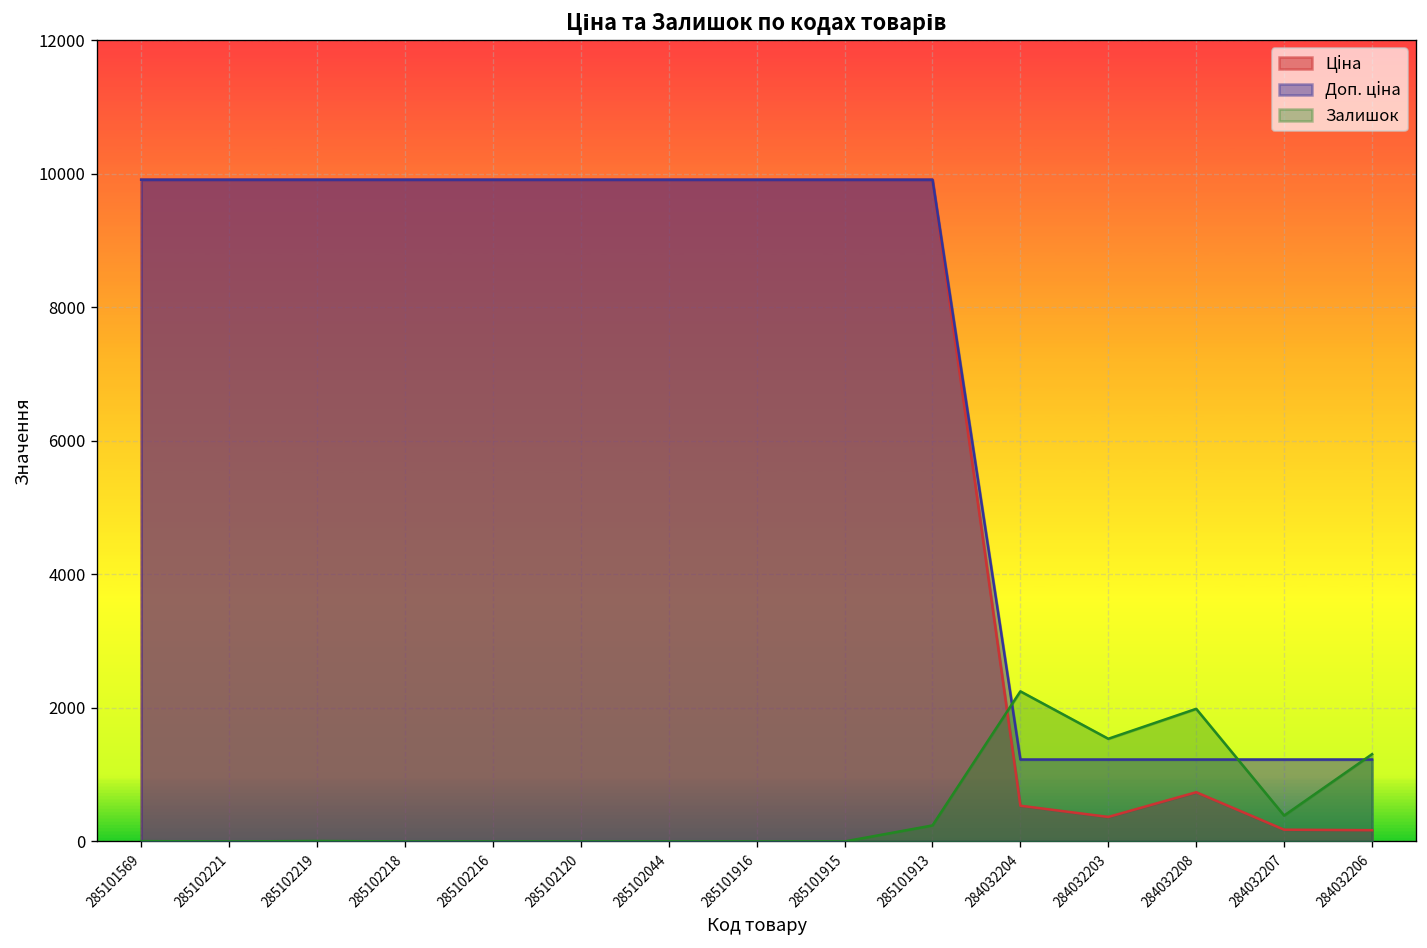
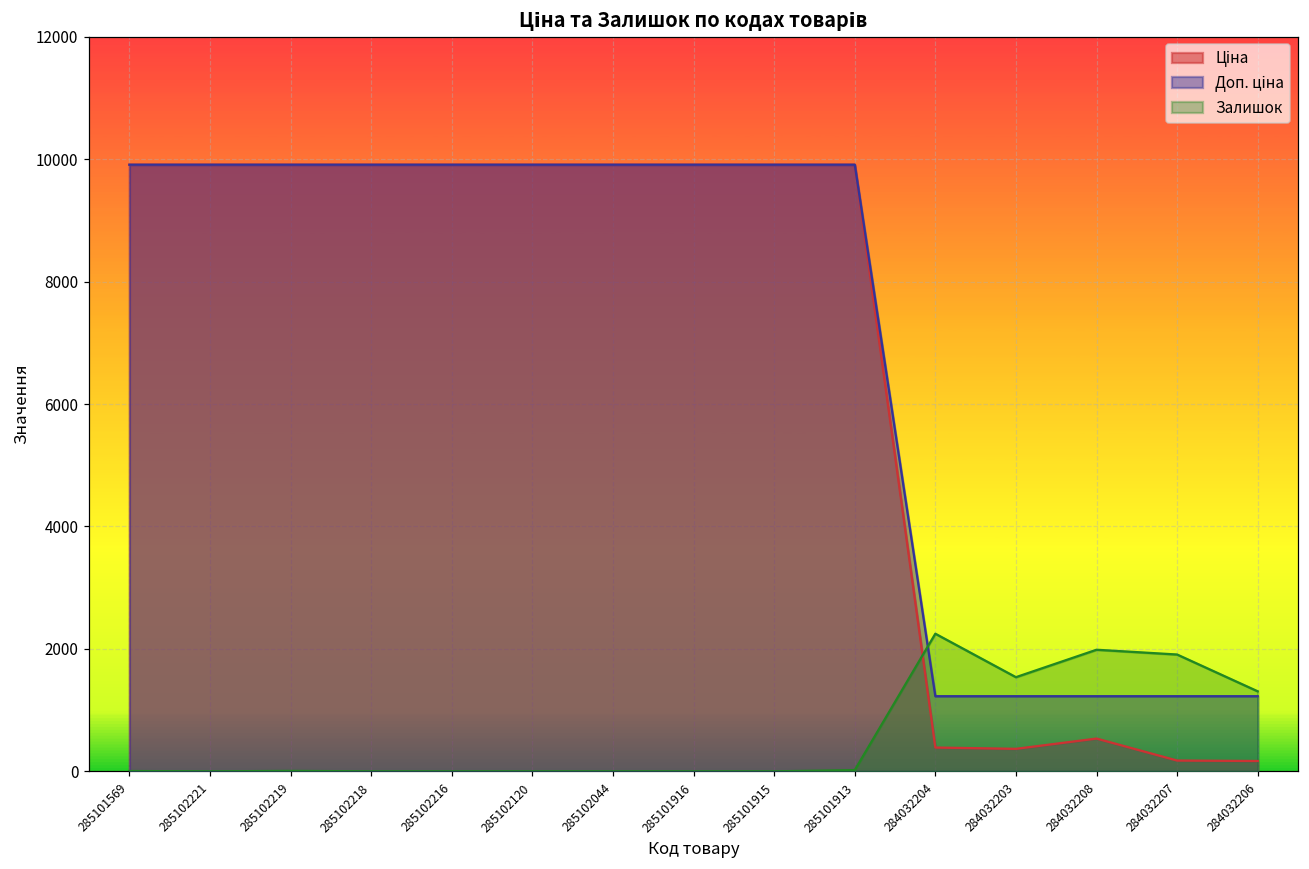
Залишок, 285101913: 200 -> 0
Ціна, 284032204: 500 -> 400
Ціна, 284032208: 700 -> 500
Залишок, 284032207: 400 -> 1900
